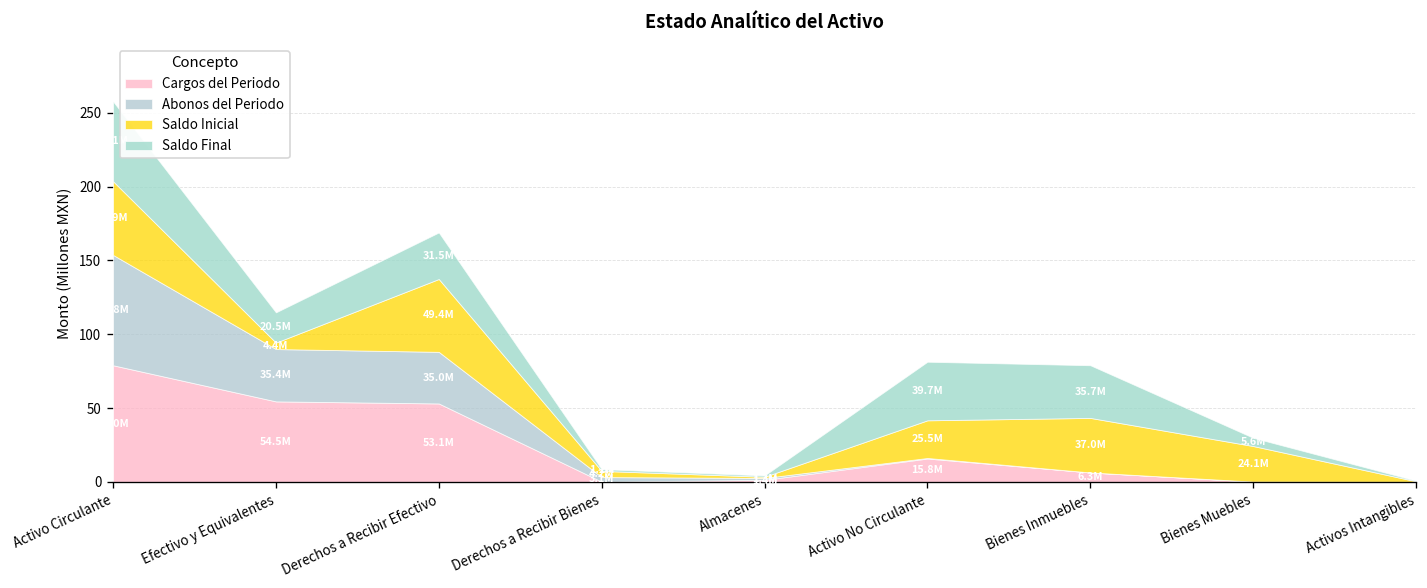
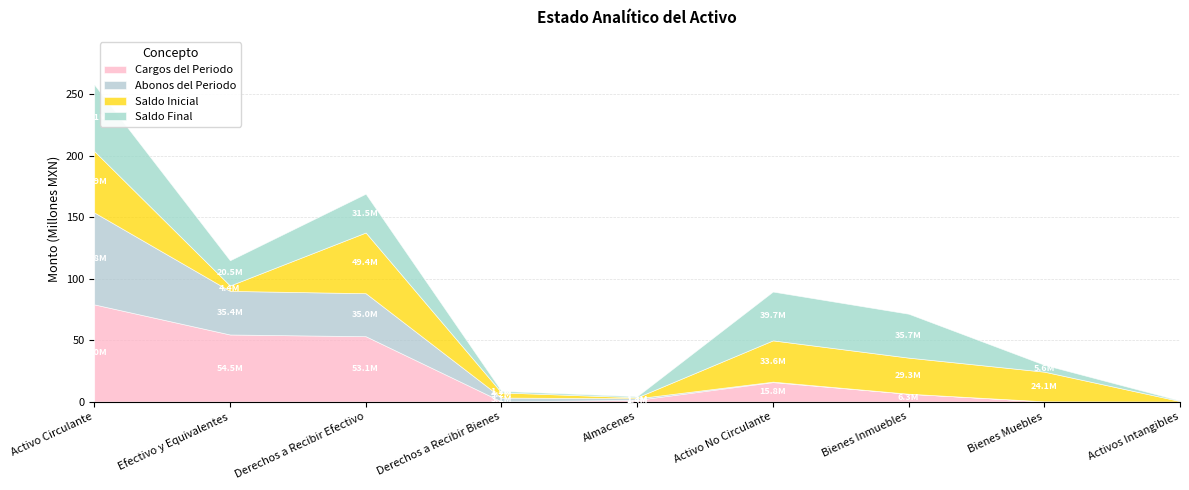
Saldo Inicial, Activo No Circulante: 25.5M -> 33.6M
Saldo Inicial, Bienes Inmuebles: 37.0M -> 29.3M
